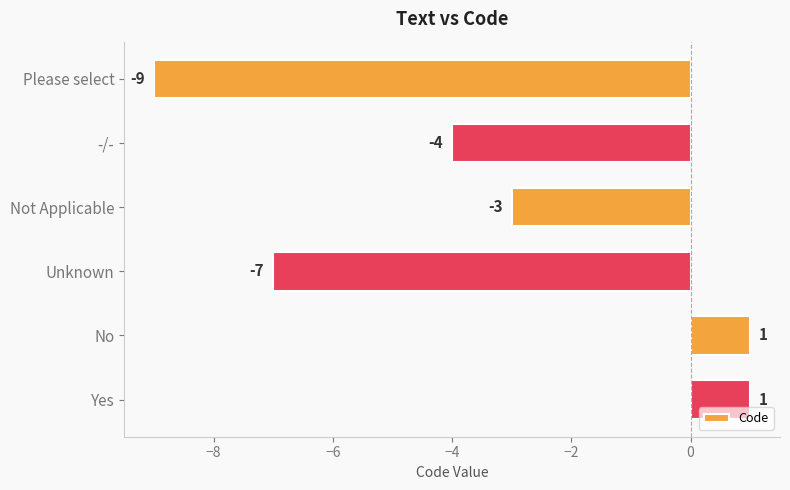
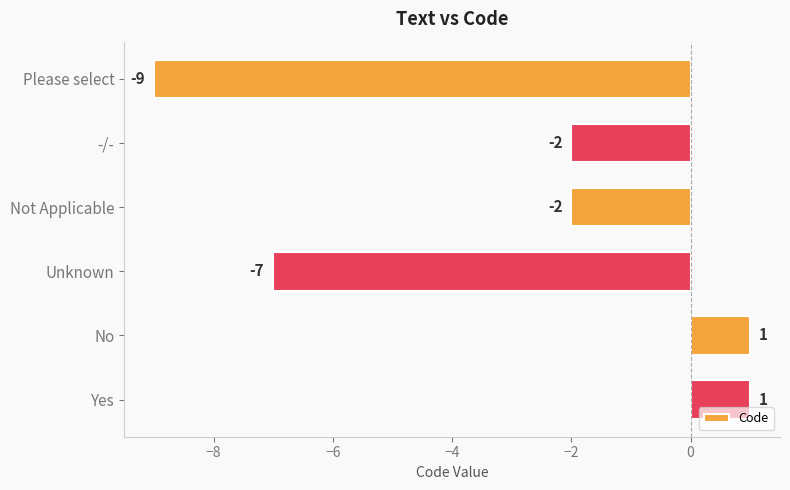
-/-: -4 -> -2
Not Applicable: -3 -> -2
